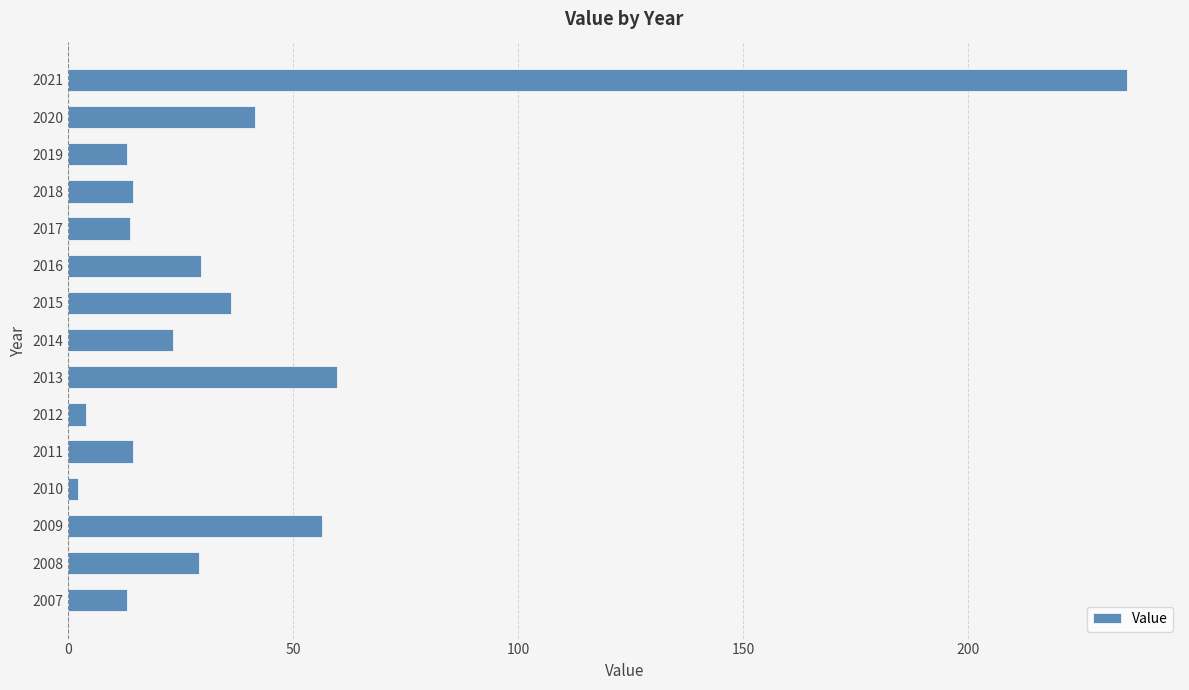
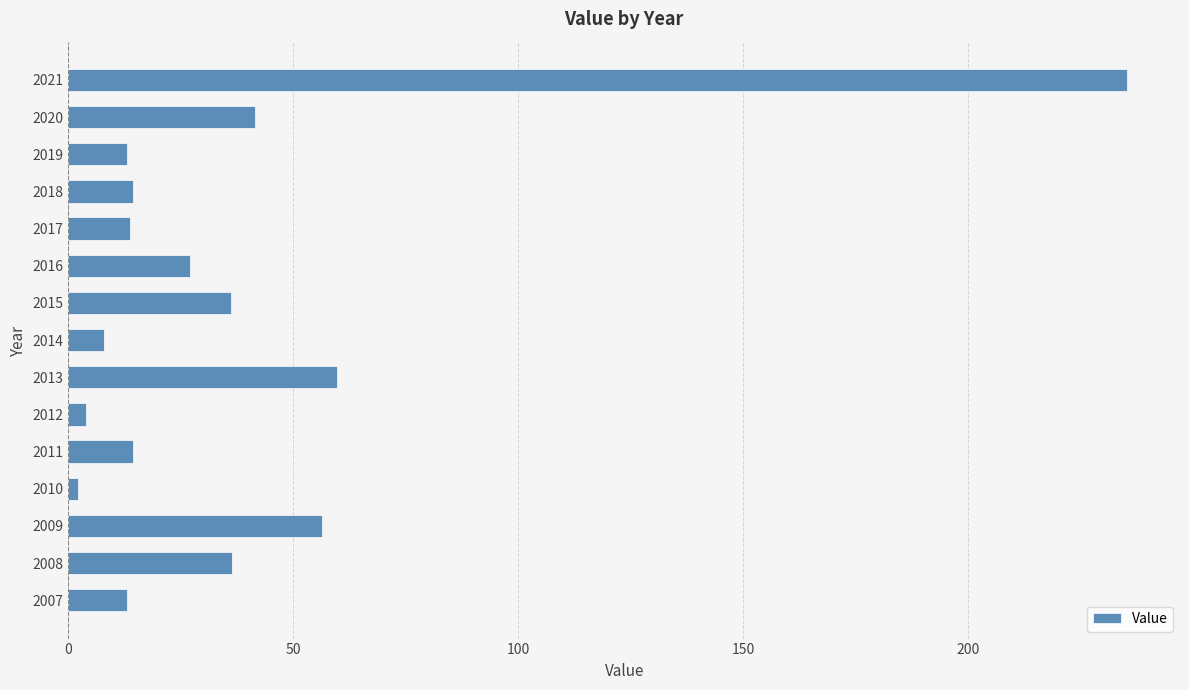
2016: 30 -> 27
2014: 23 -> 8
2008: 29 -> 36
